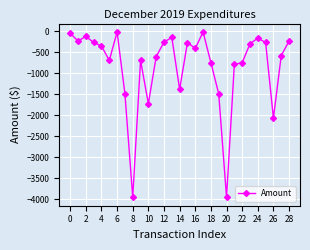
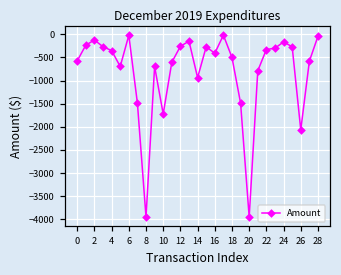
0: 0 -> -600
14: -1400 -> -900
18: -800 -> -500
22: -800 -> -300
28: -200 -> 0
